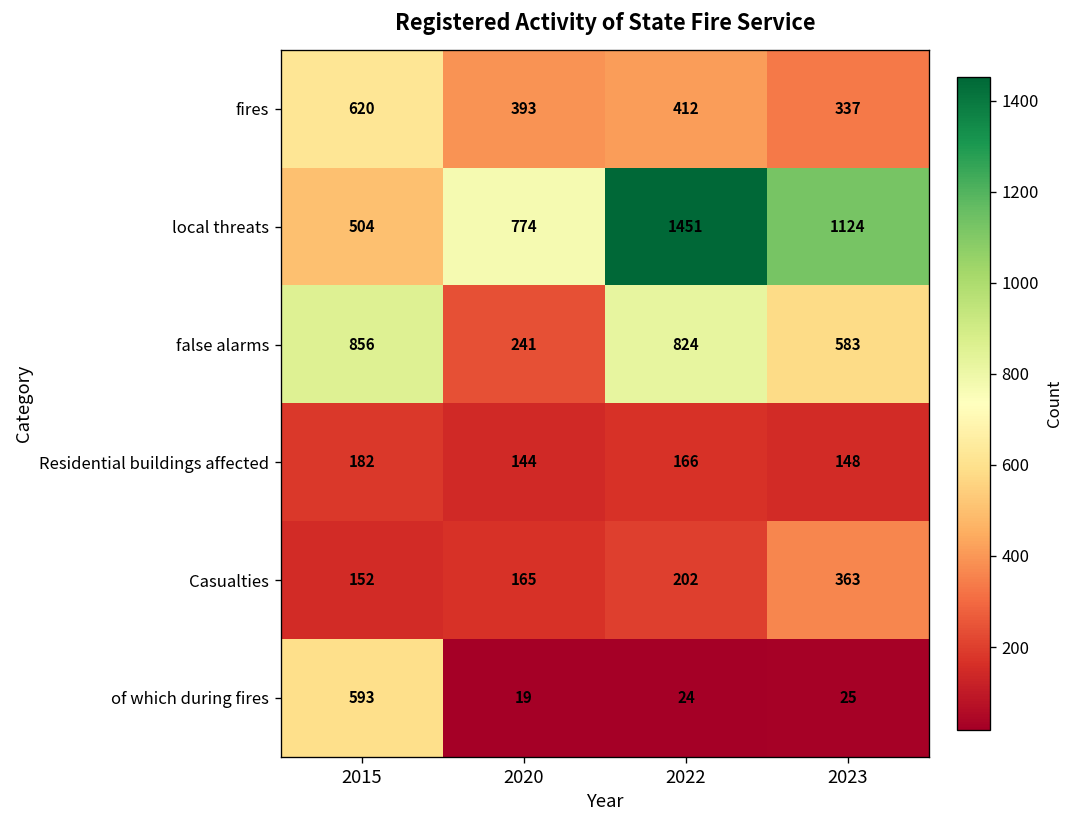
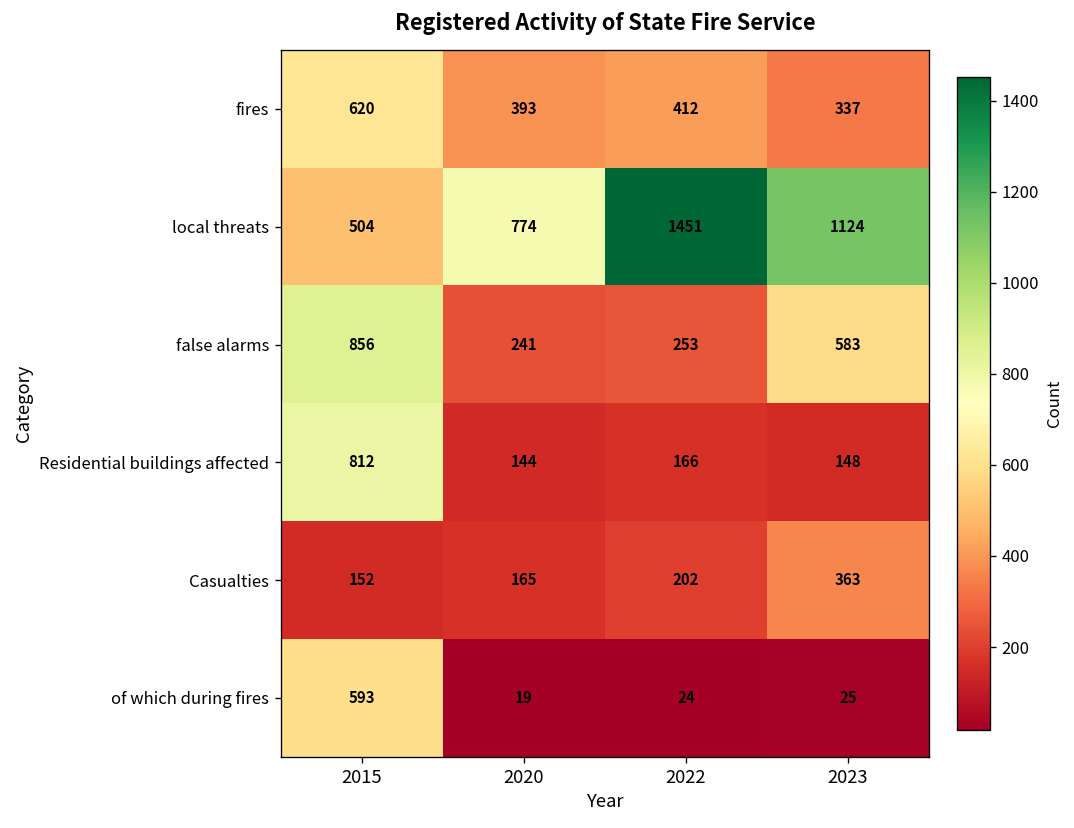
false alarms, 2022: 824 -> 253
Residential buildings affected, 2015: 182 -> 812
